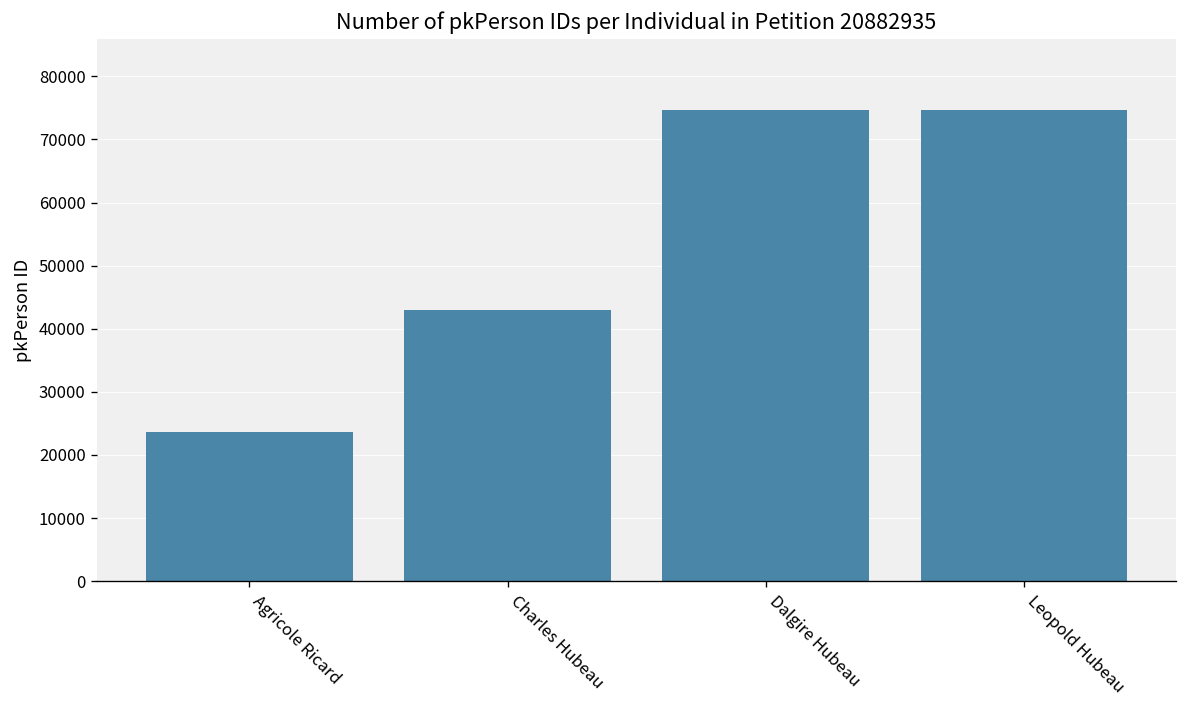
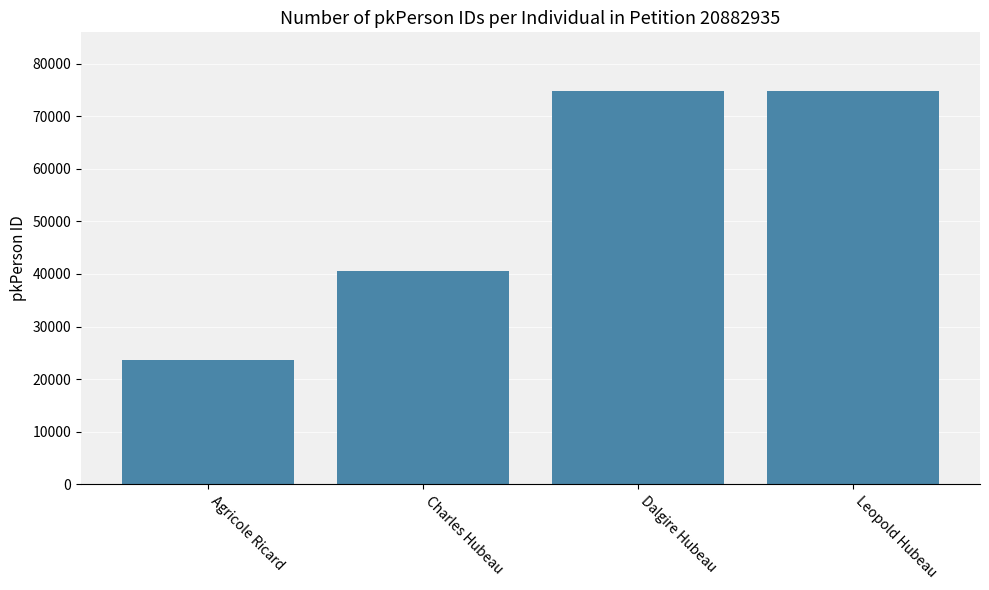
Charles Hubeau: 43000 -> 41000
